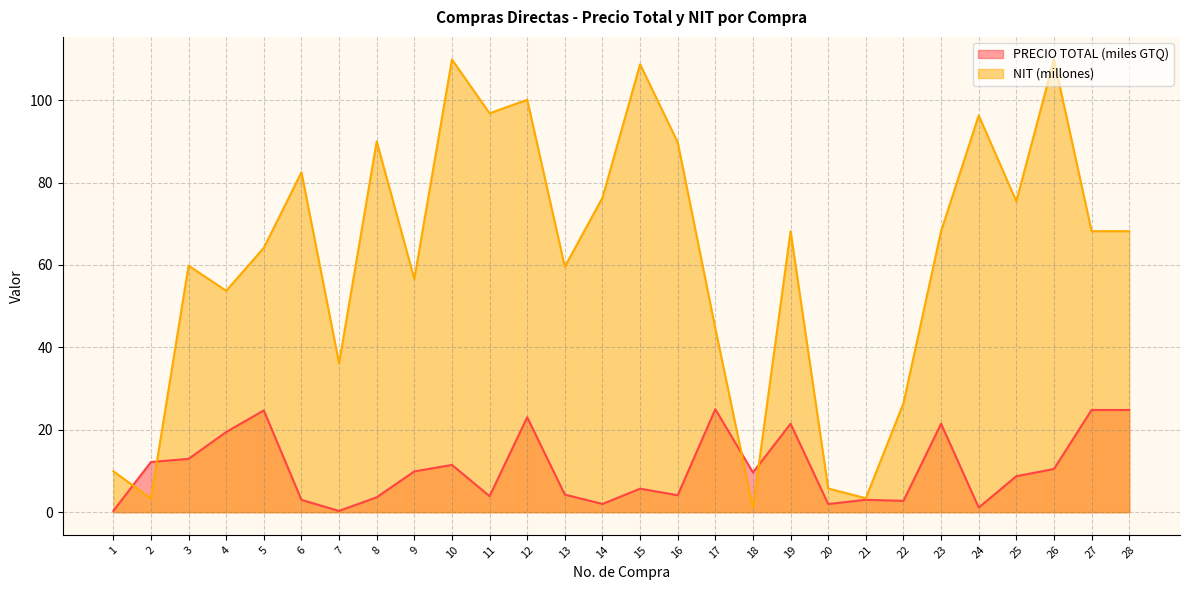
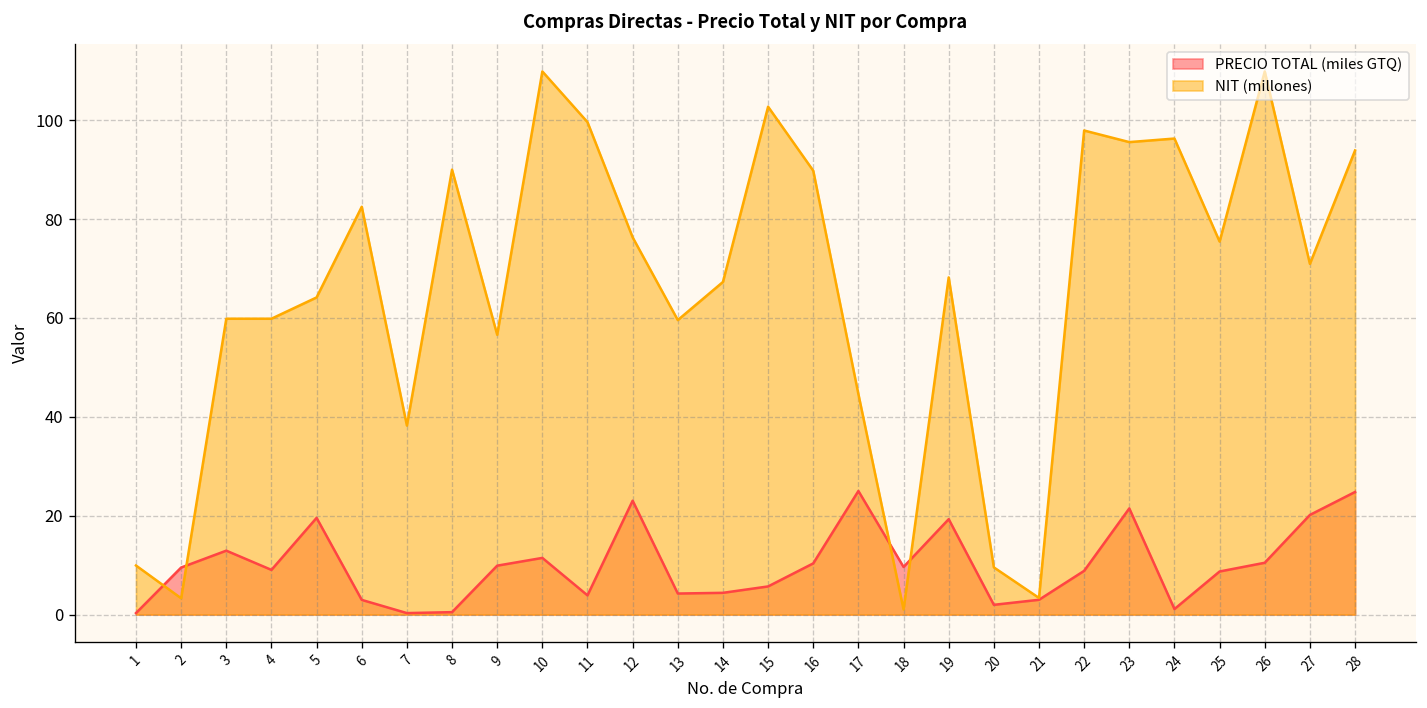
PRECIO TOTAL (miles GTQ), 2: 12 -> 10
PRECIO TOTAL (miles GTQ), 4: 19 -> 9
NIT (millones), 4: 54 -> 60
PRECIO TOTAL (miles GTQ), 5: 25 -> 20
NIT (millones), 7: 36 -> 38
PRECIO TOTAL (miles GTQ), 8: 4 -> 1
NIT (millones), 11: 97 -> 100
NIT (millones), 12: 100 -> 76
PRECIO TOTAL (miles GTQ), 14: 2 -> 4
NIT (millones), 14: 76 -> 67
NIT (millones), 15: 109 -> 103
PRECIO TOTAL (miles GTQ), 16: 4 -> 10
PRECIO TOTAL (miles GTQ), 19: 21 -> 19
NIT (millones), 20: 6 -> 10
PRECIO TOTAL (miles GTQ), 22: 3 -> 9
NIT (millones), 22: 26 -> 98
NIT (millones), 23: 68 -> 96
PRECIO TOTAL (miles GTQ), 27: 25 -> 20
NIT (millones), 27: 68 -> 71
NIT (millones), 28: 68 -> 94
